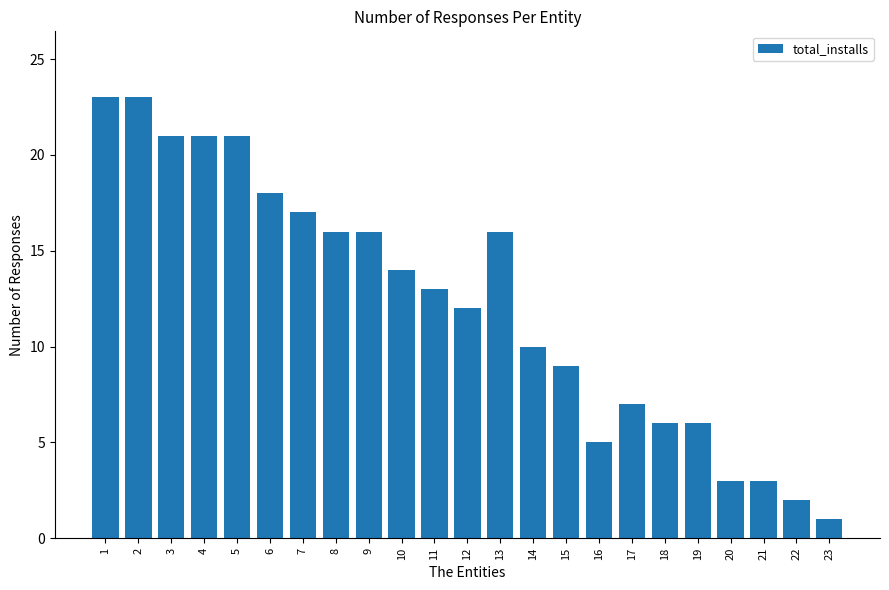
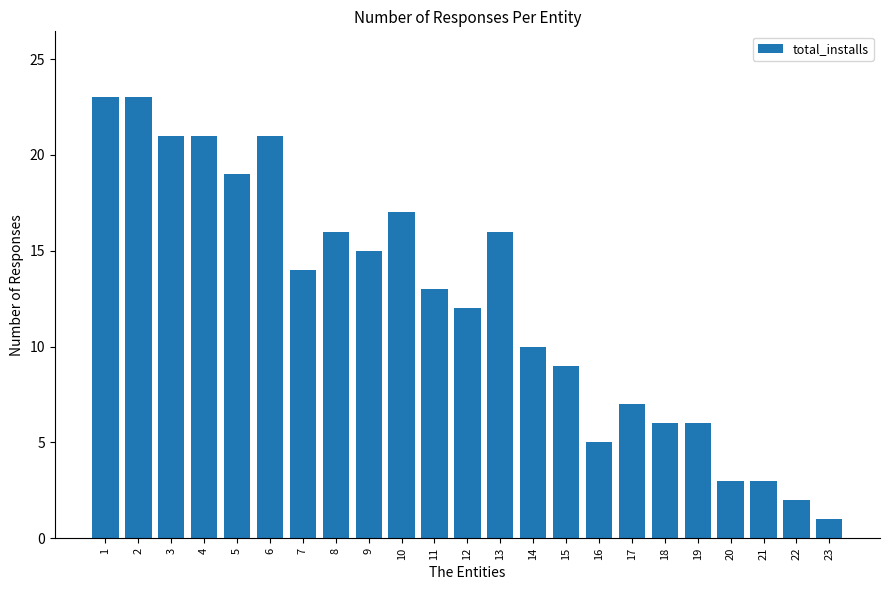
5: 21 -> 19
6: 18 -> 21
7: 17 -> 14
9: 16 -> 15
10: 14 -> 17
